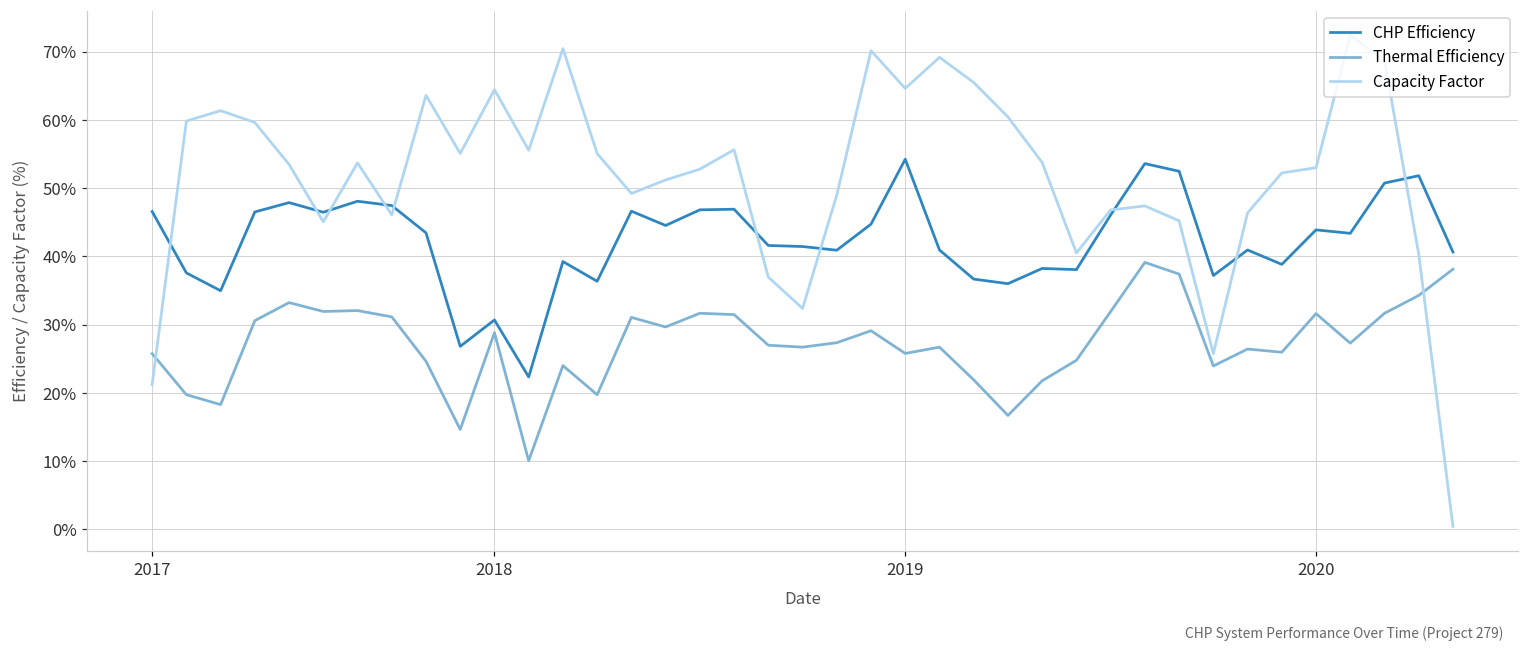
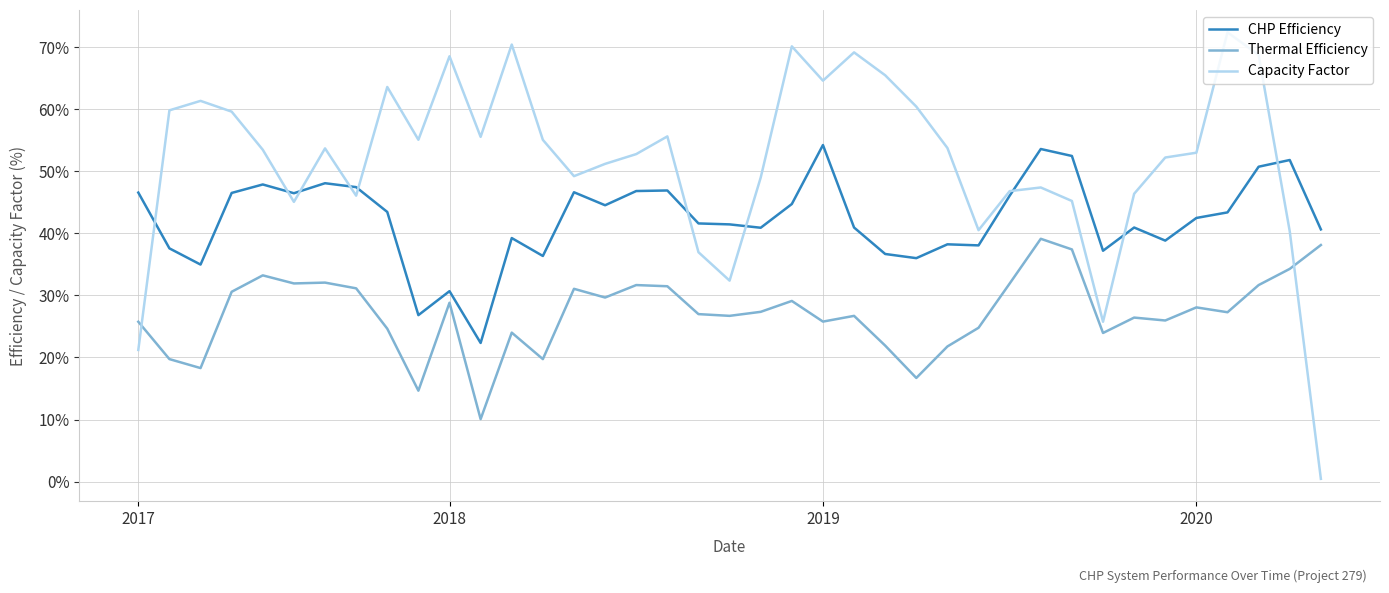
Capacity Factor, 2018: 64% -> 69%
CHP Efficiency, 2020: 44% -> 42%
Thermal Efficiency, 2020: 32% -> 28%
